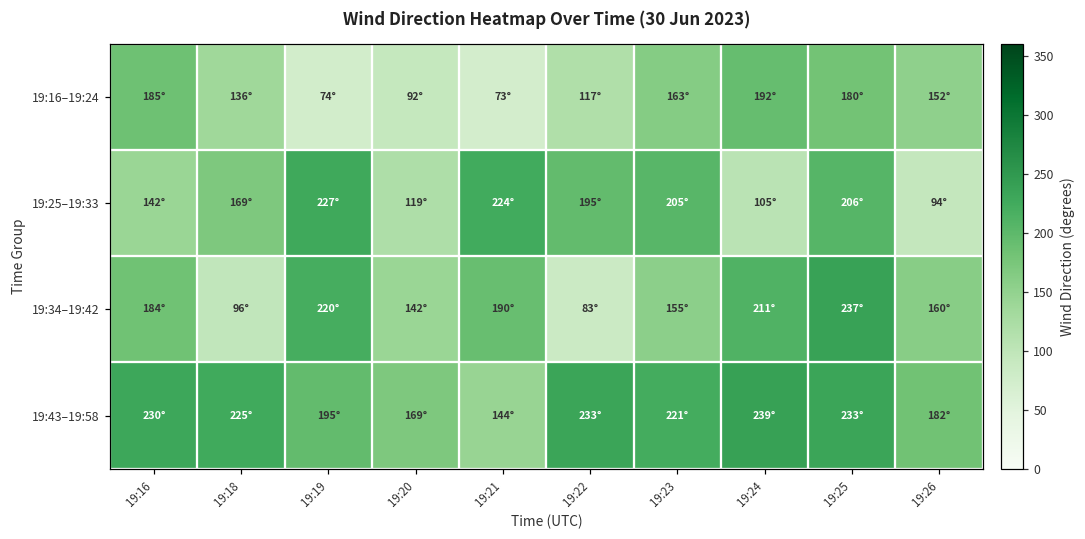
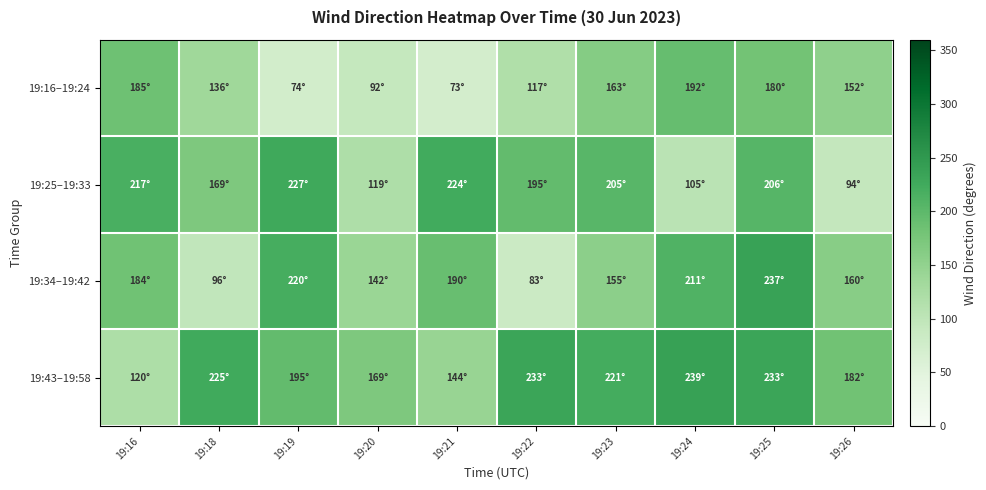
19:25–19:33, 19:16: 142° -> 217°
19:43–19:58, 19:16: 230° -> 120°
